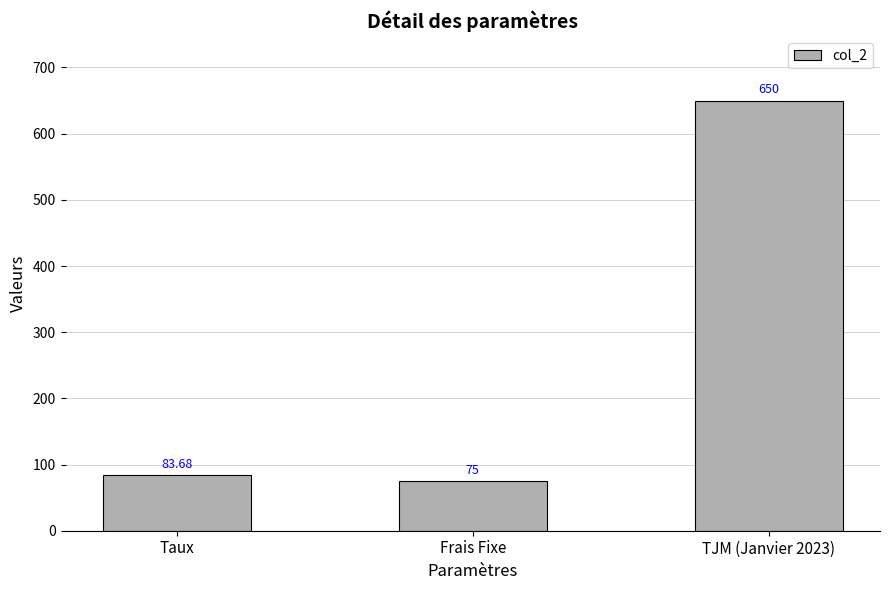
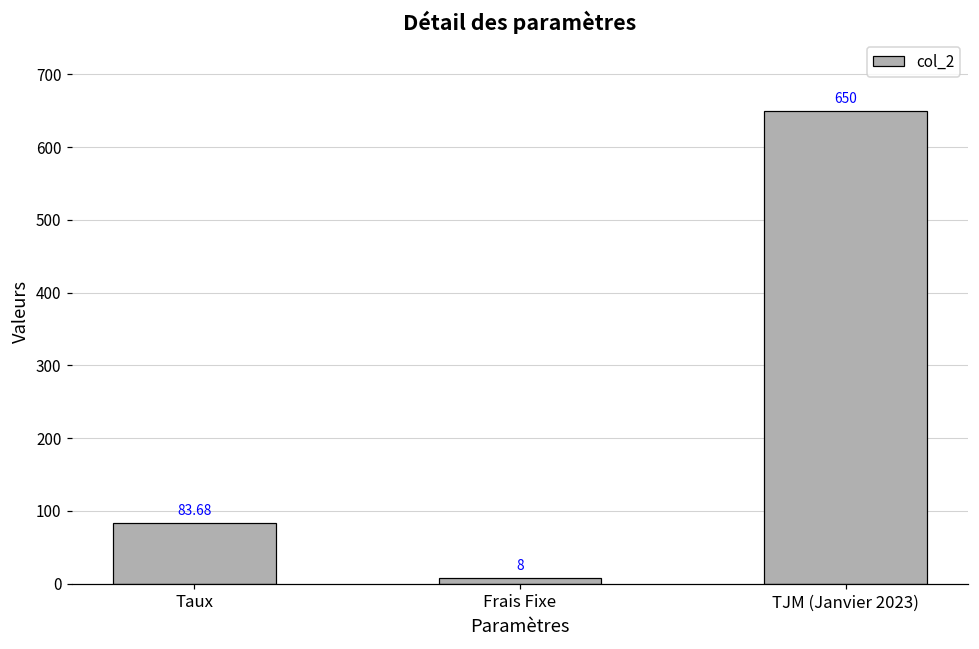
Frais Fixe: 75 -> 8
